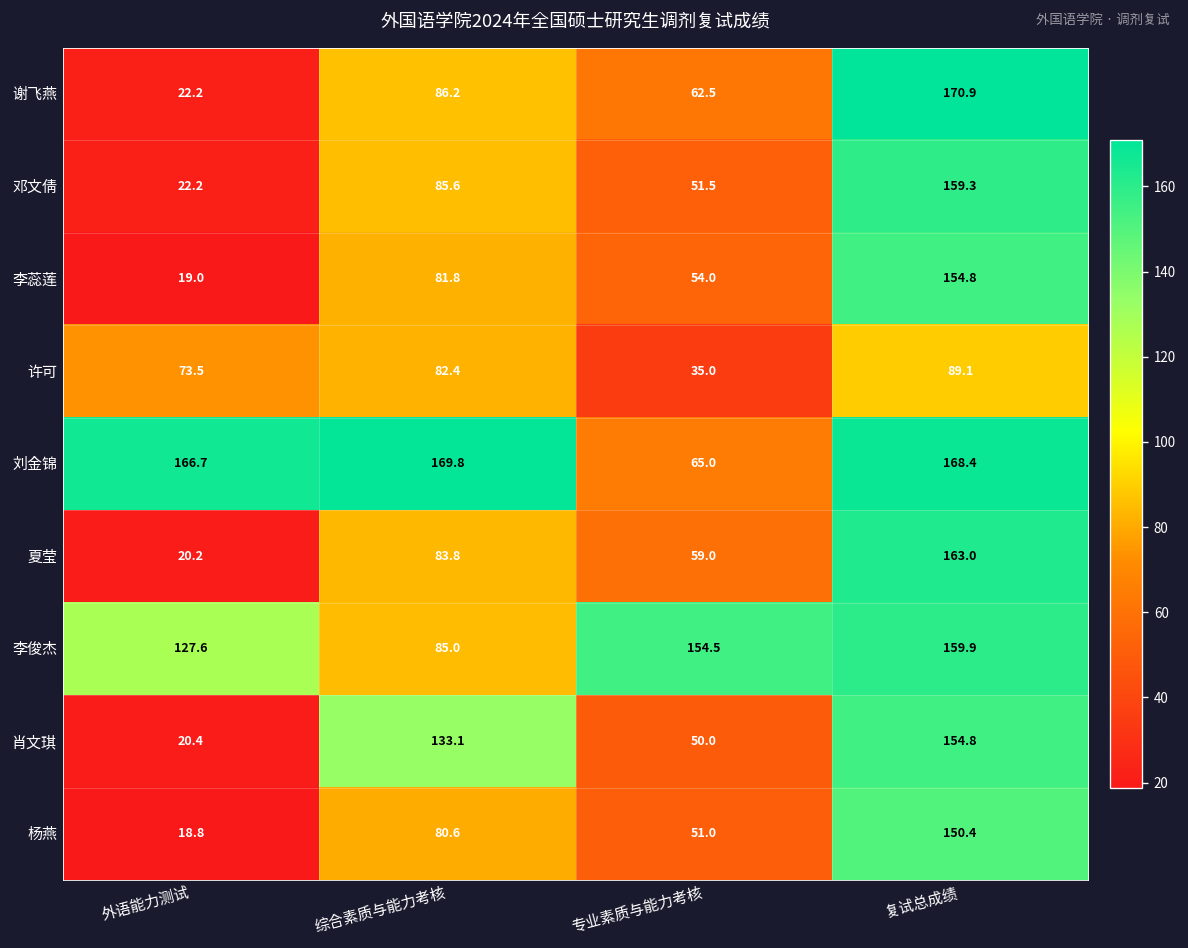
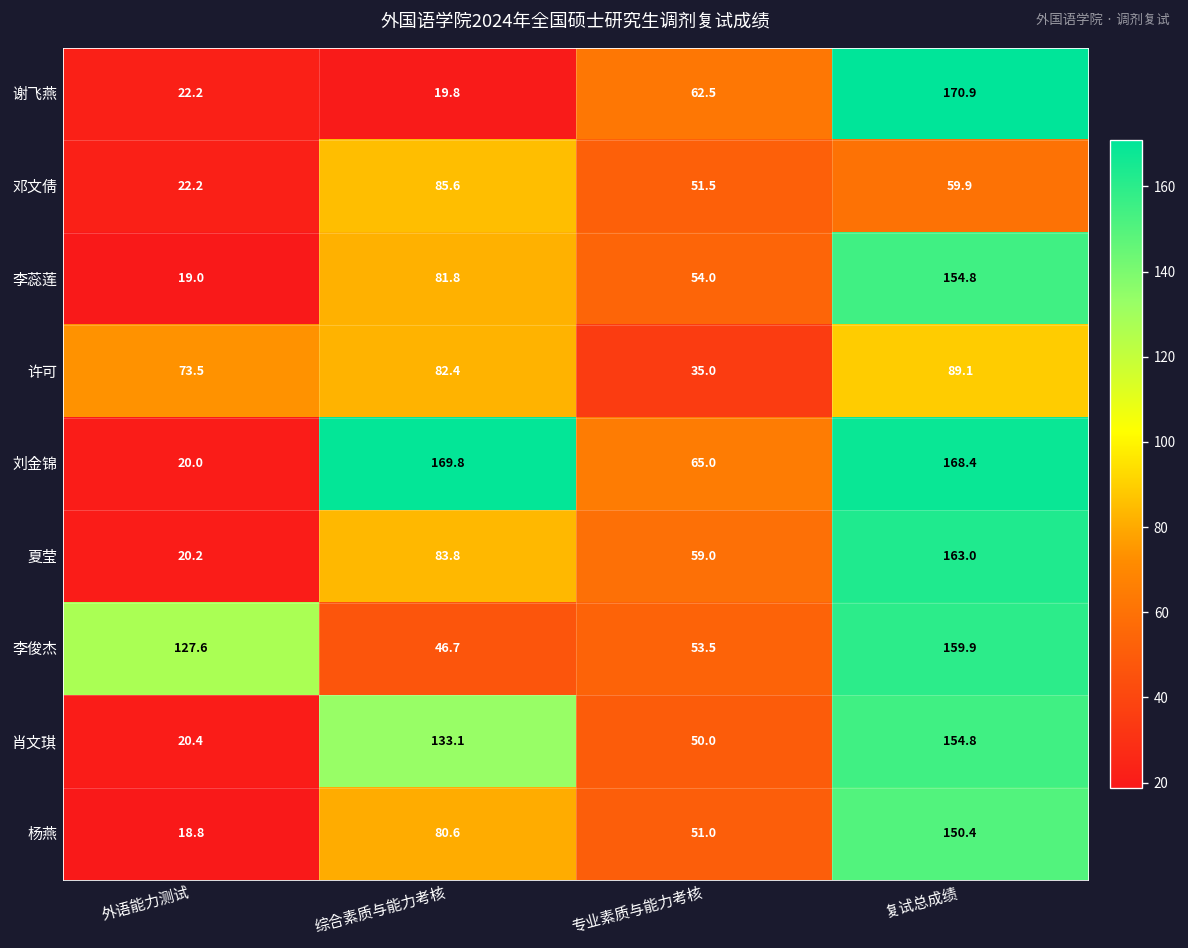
谢飞燕, 综合素质与能力考核: 86.2 -> 19.8
邓文倩, 复试总成绩: 159.3 -> 59.9
刘金锦, 外语能力测试: 166.7 -> 20.0
李俊杰, 综合素质与能力考核: 85.0 -> 46.7
李俊杰, 专业素质与能力考核: 154.5 -> 53.5
